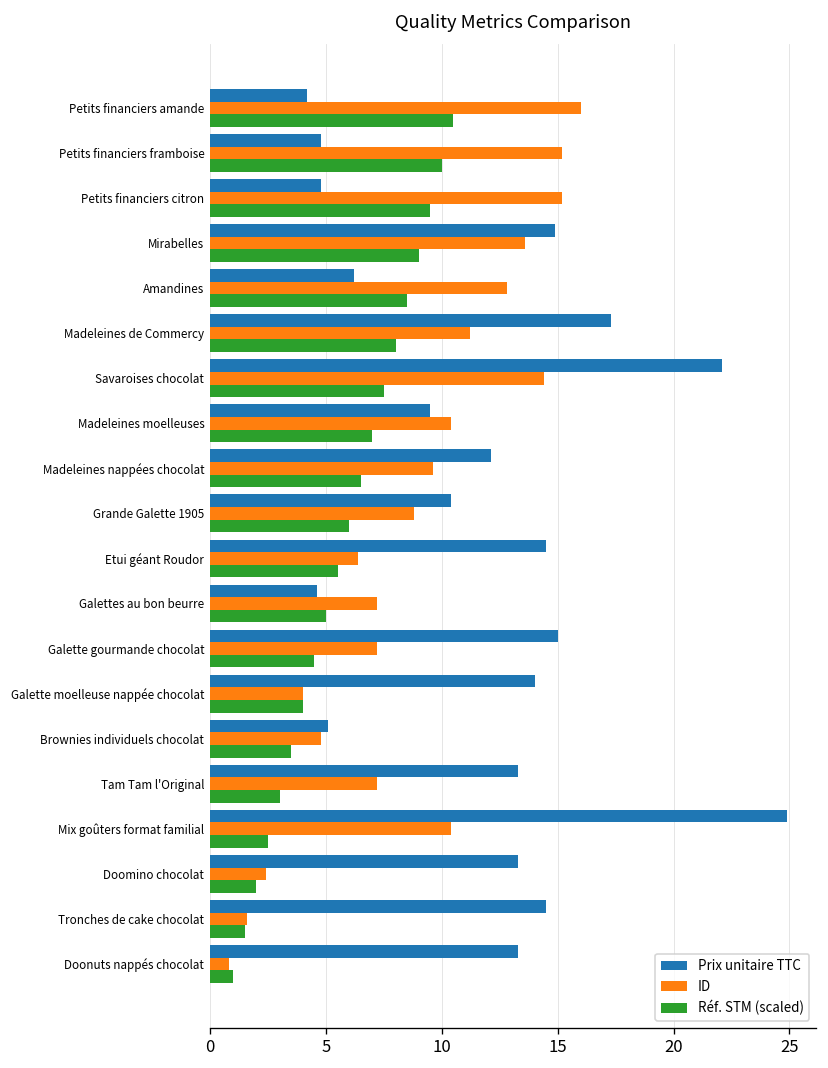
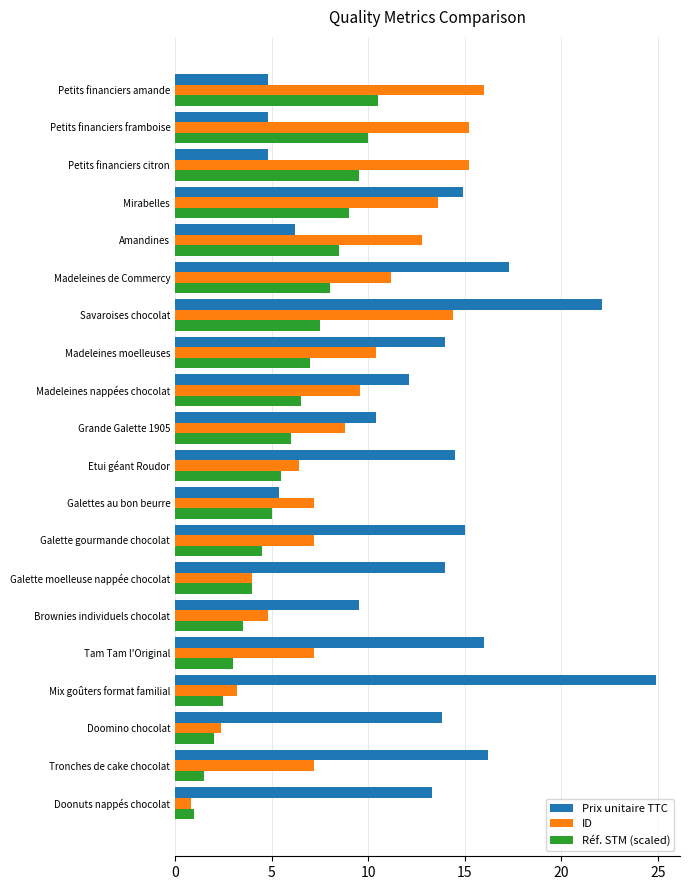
Prix unitaire TTC, Petits financiers amande: 4.2 -> 4.8
Prix unitaire TTC, Madeleines moelleuses: 9.5 -> 14.0
Prix unitaire TTC, Galettes au bon beurre: 4.6 -> 5.4
Prix unitaire TTC, Brownies individuels chocolat: 5.1 -> 9.5
Prix unitaire TTC, Tam Tam l'Original: 13.3 -> 16.0
ID, Mix goûters format familial: 10.4 -> 3.2
Prix unitaire TTC, Doomino chocolat: 13.3 -> 13.8
Prix unitaire TTC, Tronches de cake chocolat: 14.5 -> 16.2
ID, Tronches de cake chocolat: 1.6 -> 7.2
